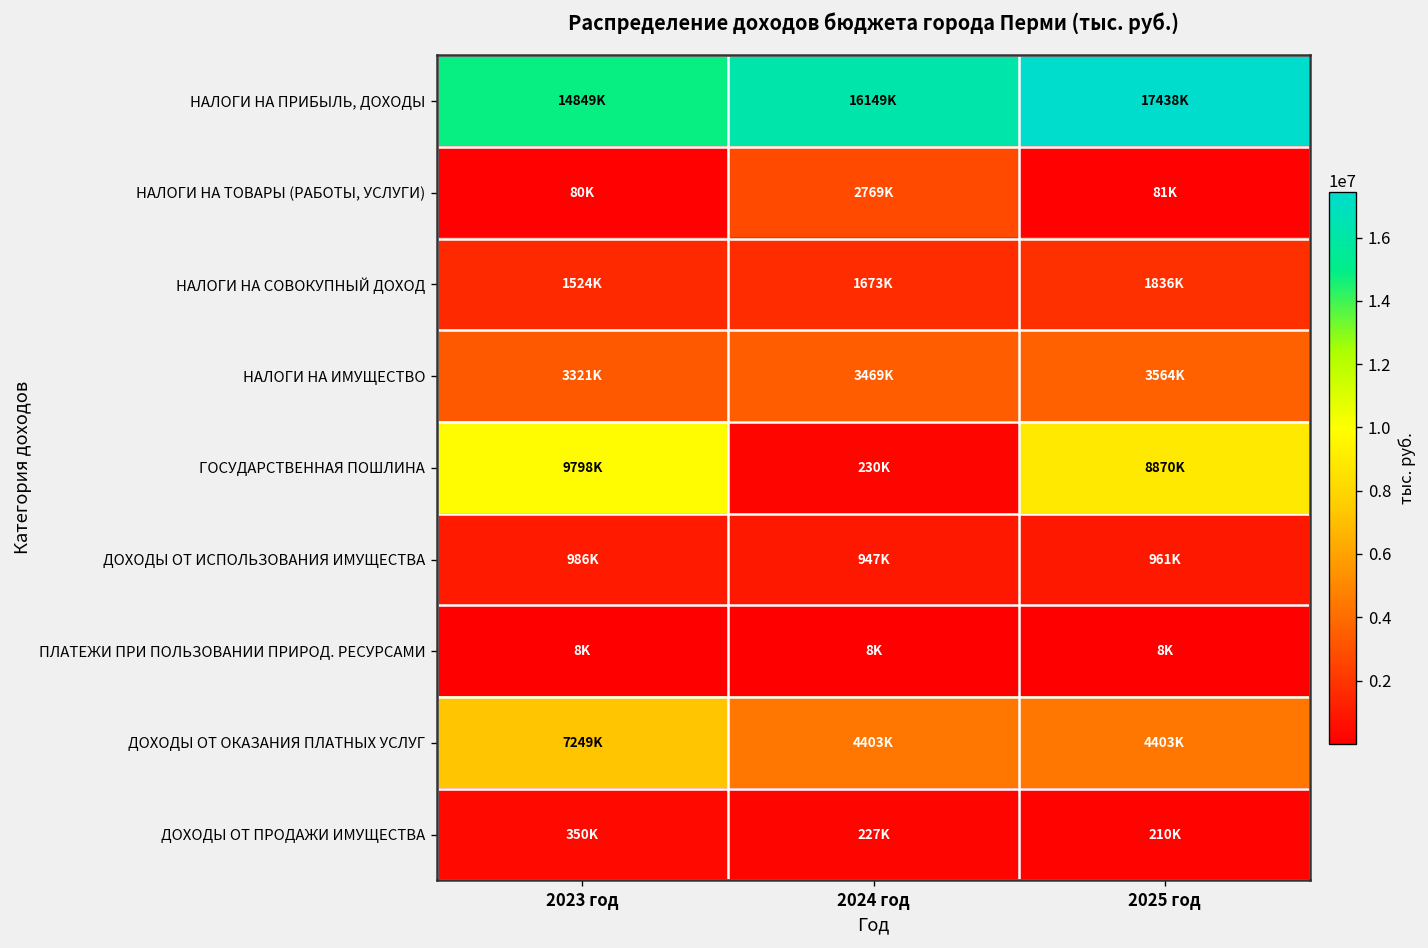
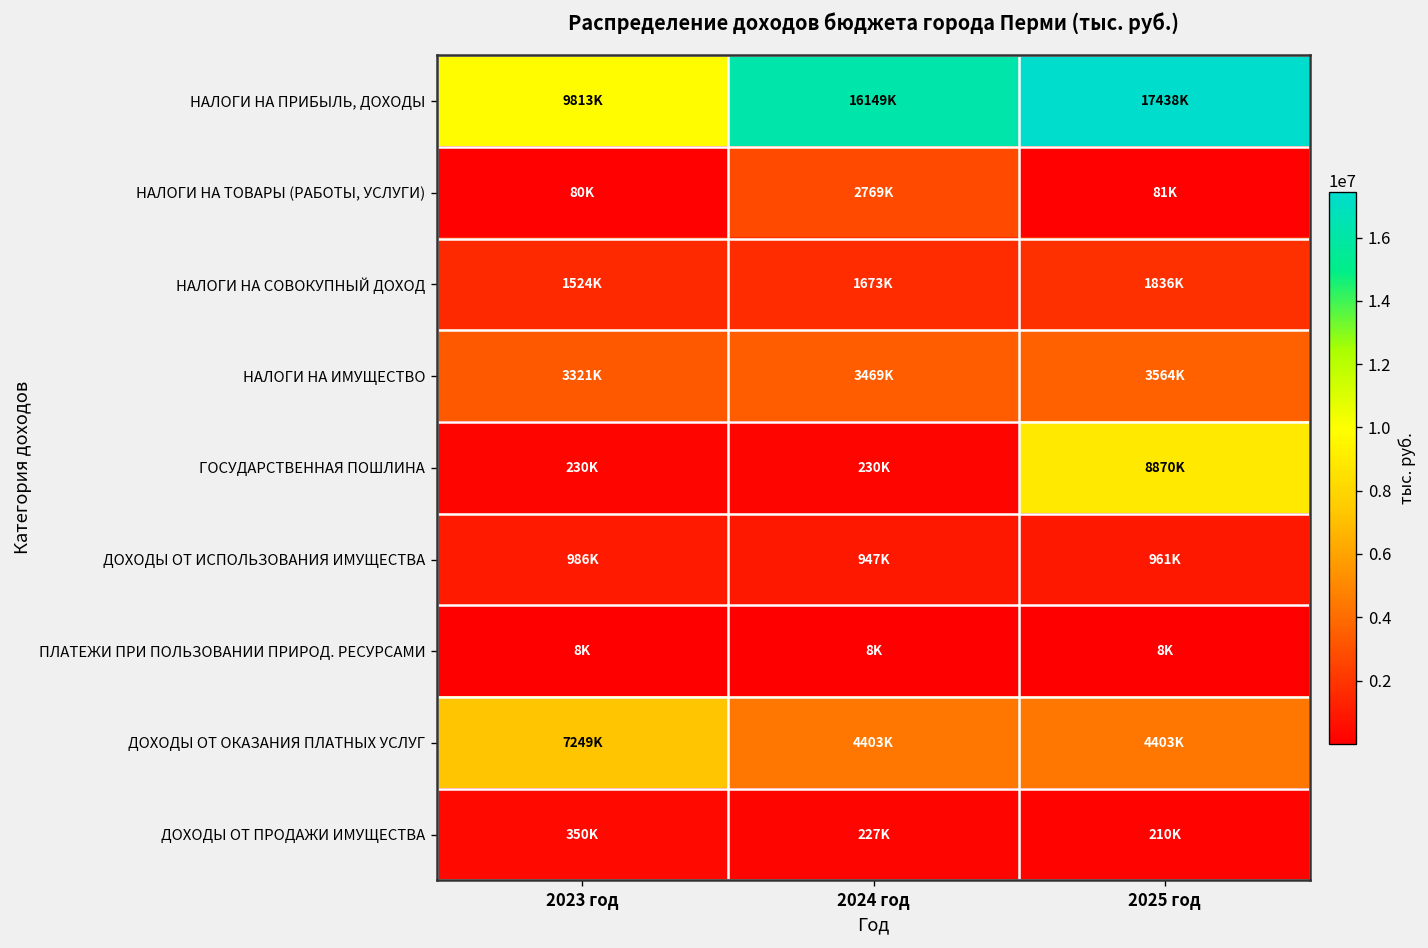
НАЛОГИ НА ПРИБЫЛЬ, ДОХОДЫ, 2023 год: 14849K -> 9813K
ГОСУДАРСТВЕННАЯ ПОШЛИНА, 2023 год: 9798K -> 230K
